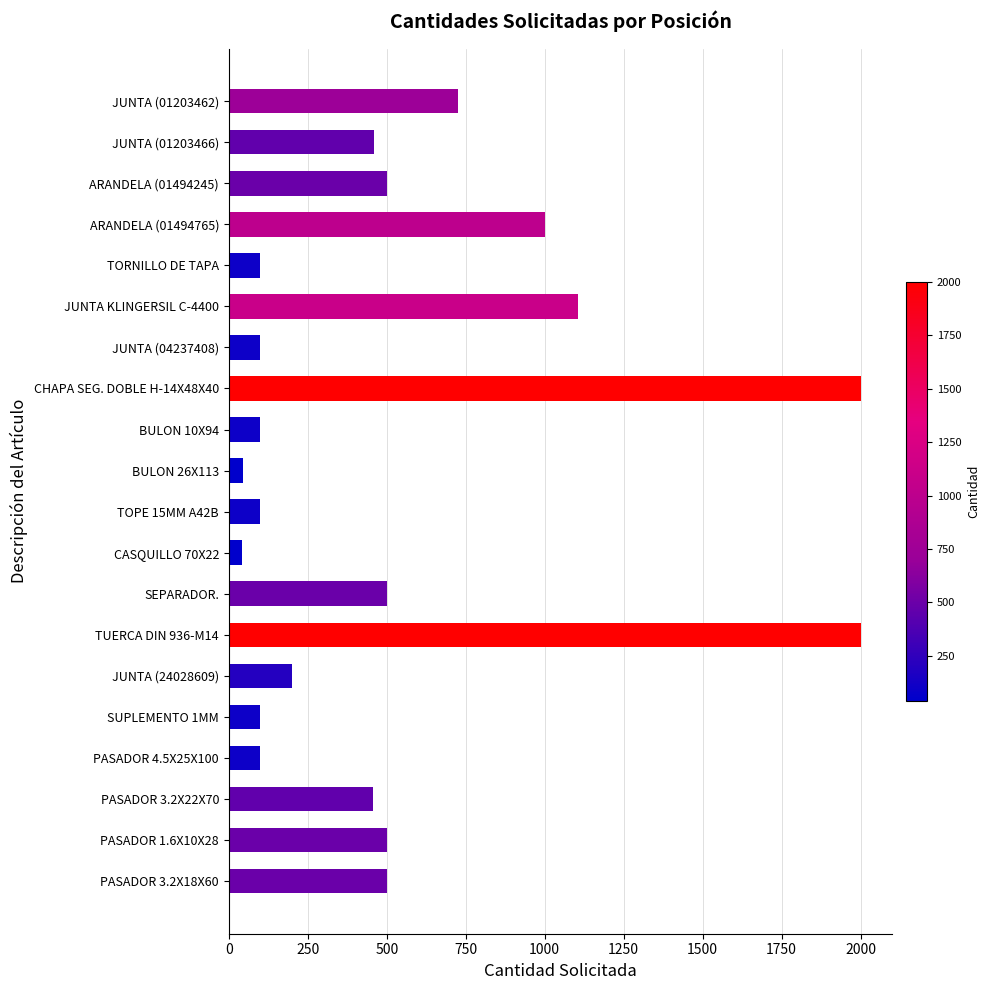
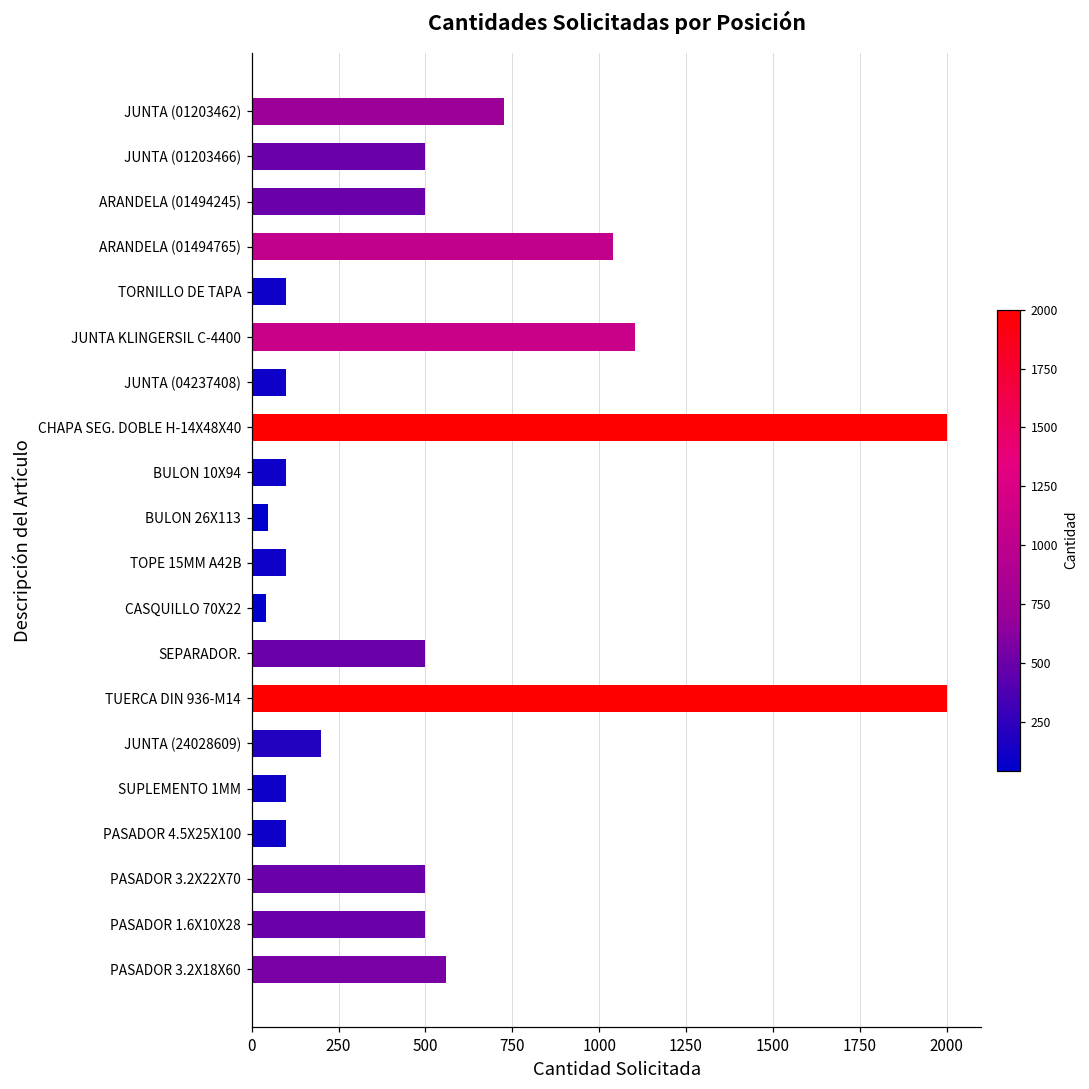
JUNTA (01203466): 460 -> 500
ARANDELA (01494765): 1000 -> 1040
PASADOR 3.2X22X70: 460 -> 500
PASADOR 3.2X18X60: 500 -> 560
